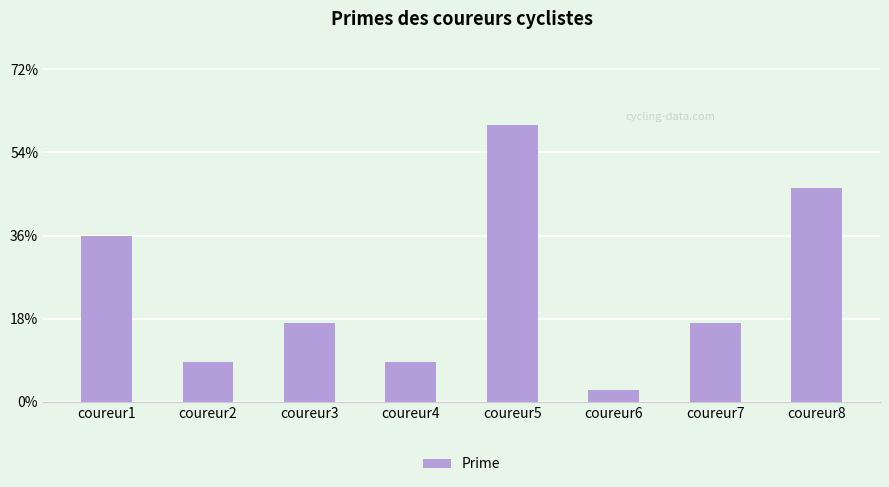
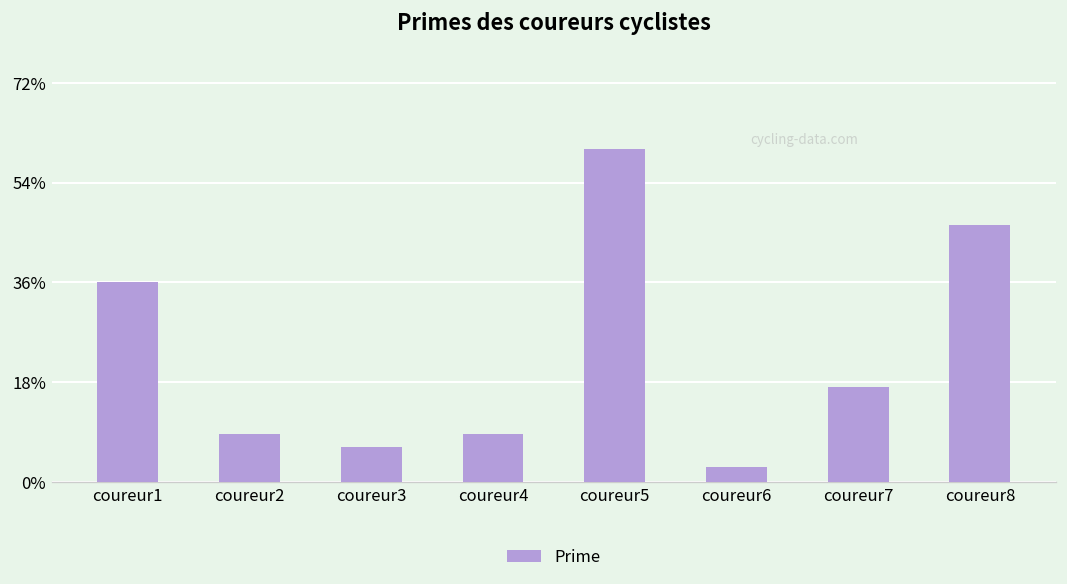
coureur3: 17% -> 6%
